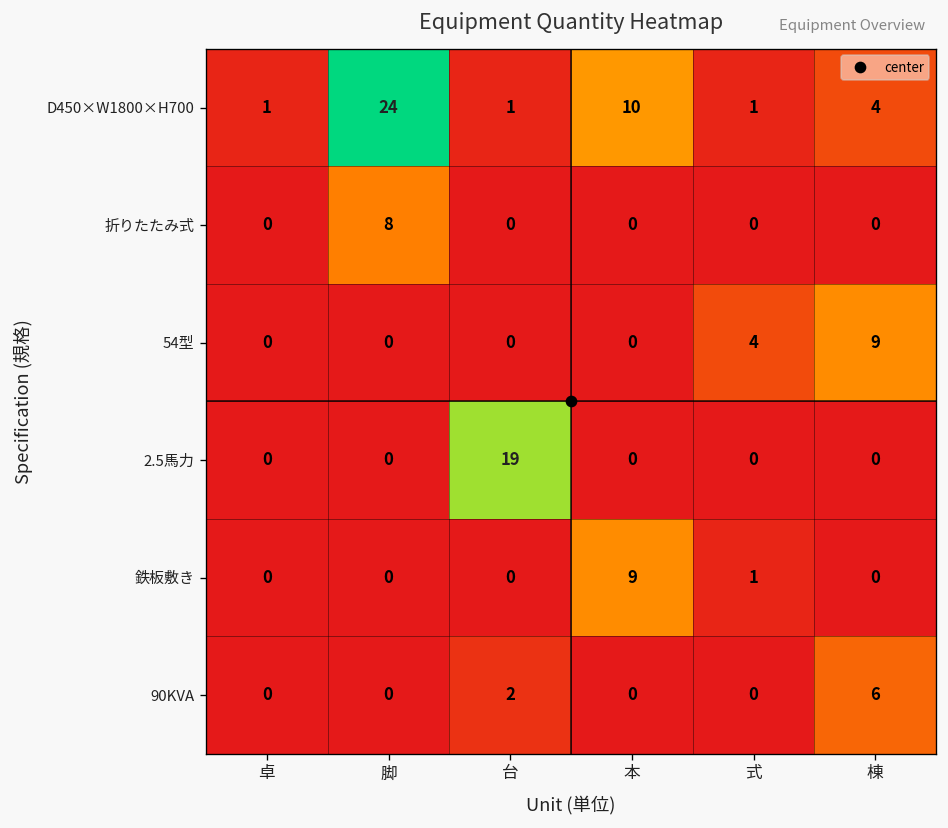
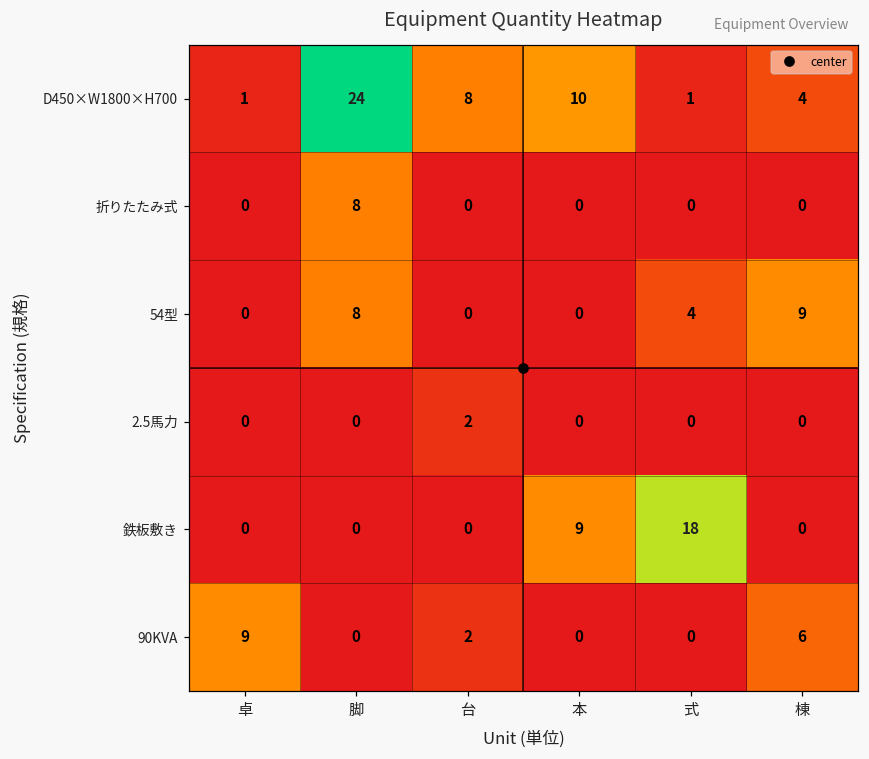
D450×W1800×H700, 台: 1 -> 8
54型, 脚: 0 -> 8
2.5馬力, 台: 19 -> 2
鉄板敷き, 式: 1 -> 18
90KVA, 卓: 0 -> 9
